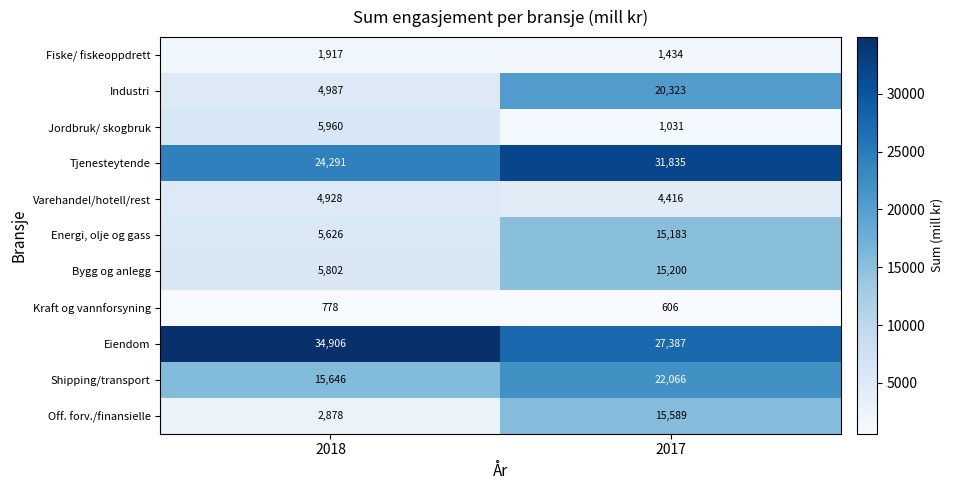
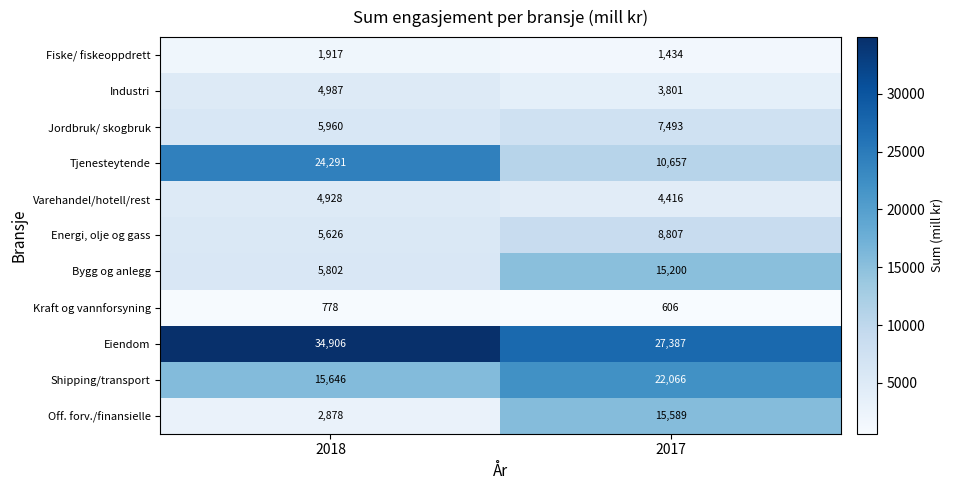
Industri, 2017: 20,323 -> 3,801
Jordbruk/ skogbruk, 2017: 1,031 -> 7,493
Tjenesteytende, 2017: 31,835 -> 10,657
Energi, olje og gass, 2017: 15,183 -> 8,807
